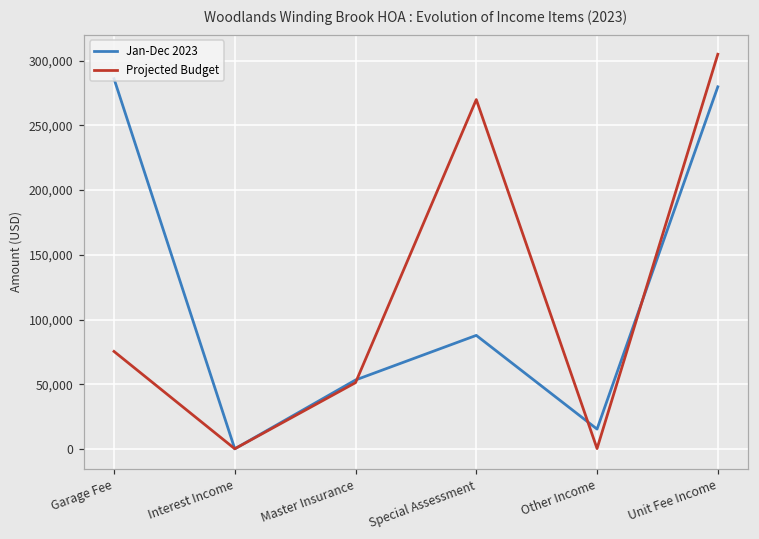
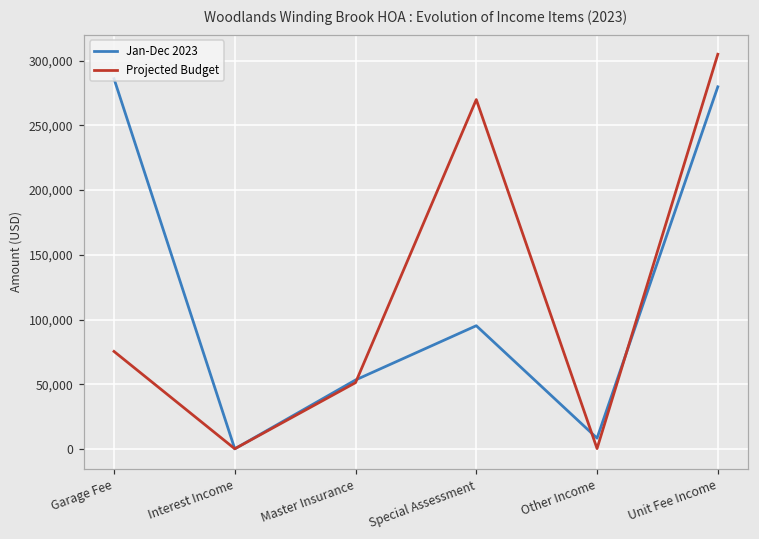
Jan-Dec 2023, Special Assessment: 88,000 -> 95,000
Jan-Dec 2023, Other Income: 15,000 -> 8,000
